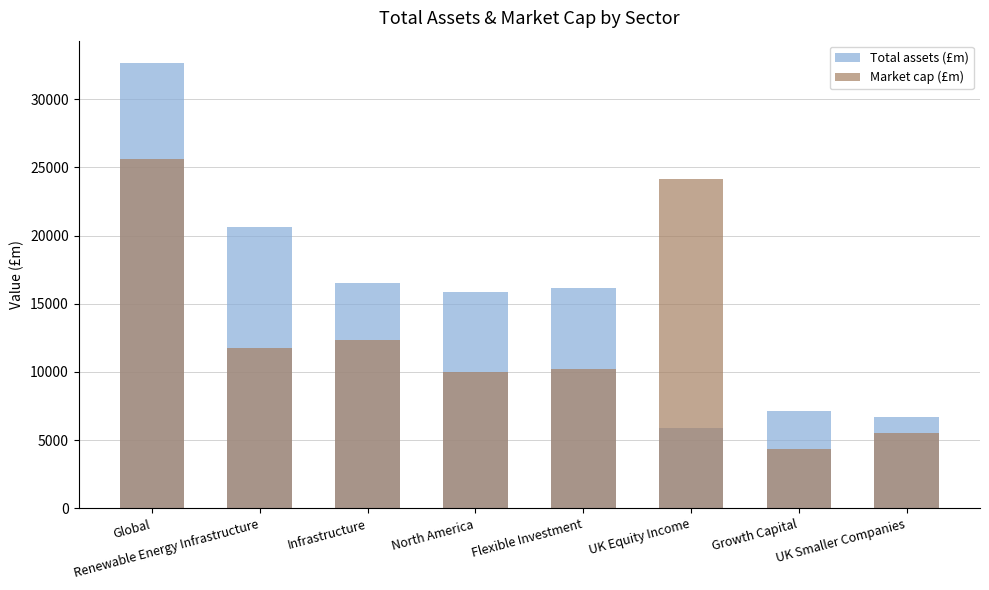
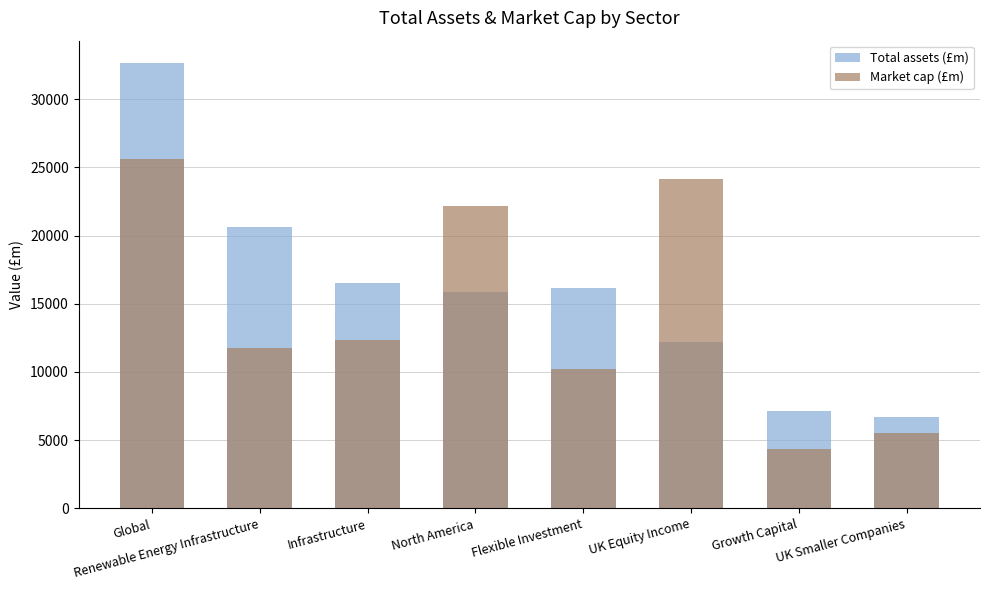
Market cap (£m), North America: 10000 -> 22100
Total assets (£m), UK Equity Income: 5900 -> 12200
